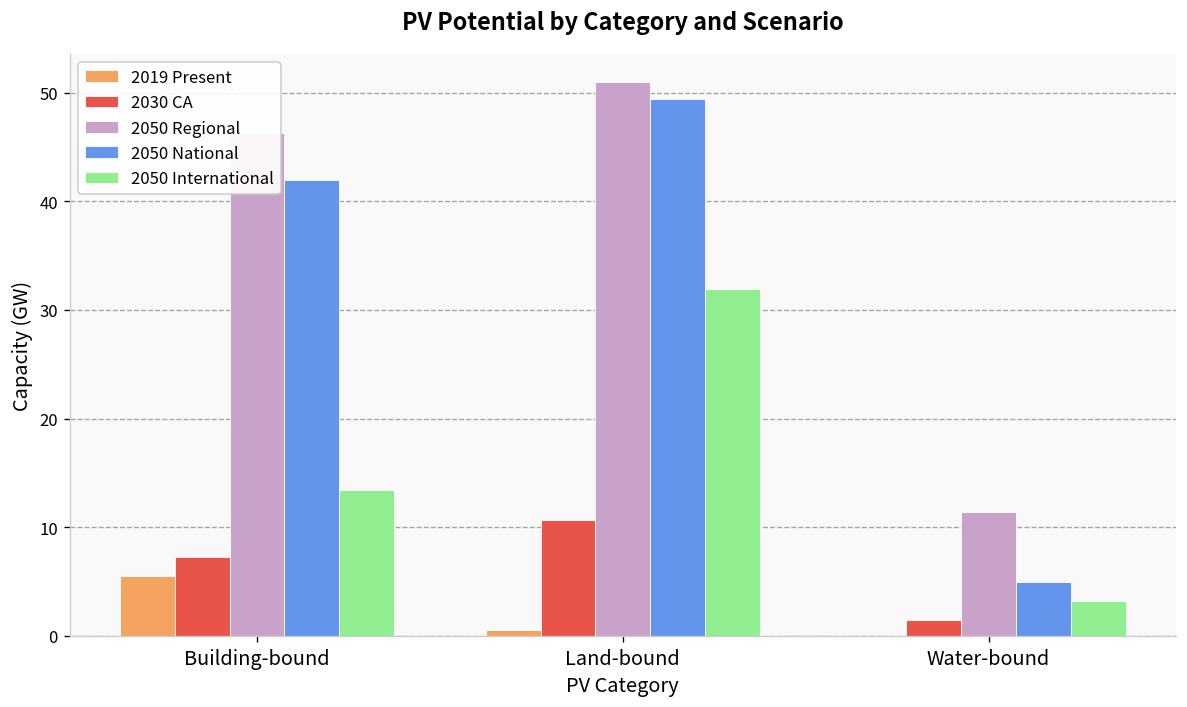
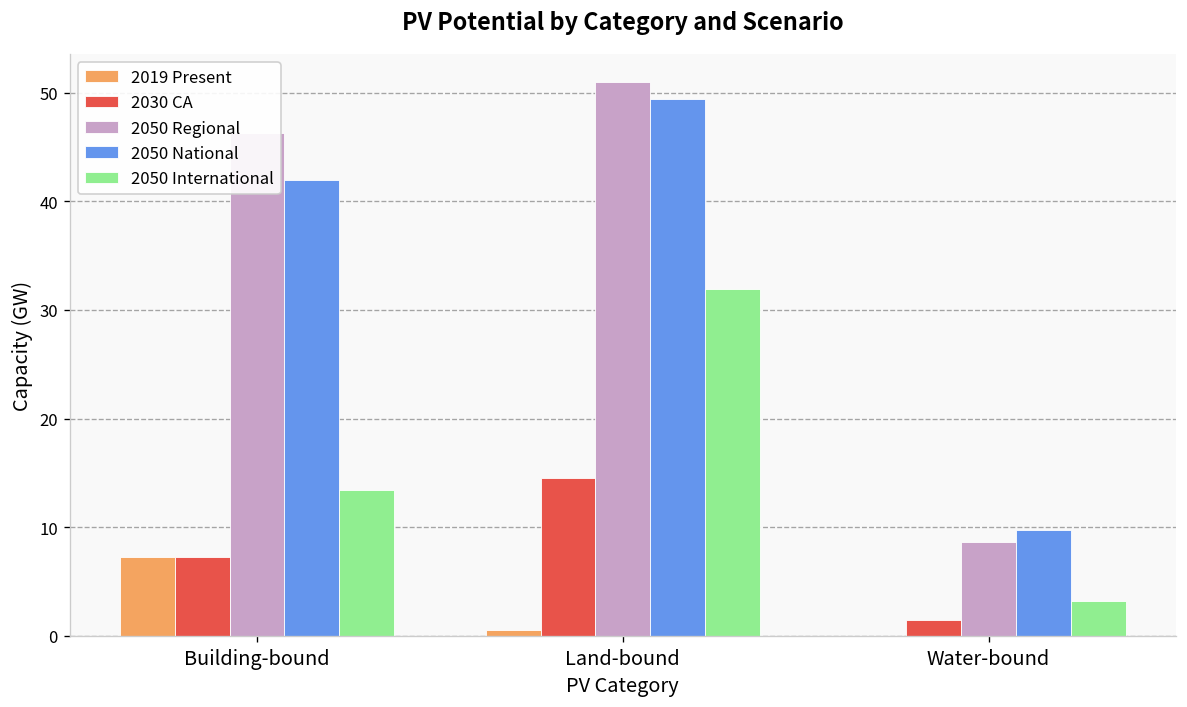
2019 Present, Building-bound: 6 -> 7
2030 CA, Land-bound: 11 -> 15
2050 Regional, Water-bound: 11 -> 9
2050 National, Water-bound: 5 -> 10
